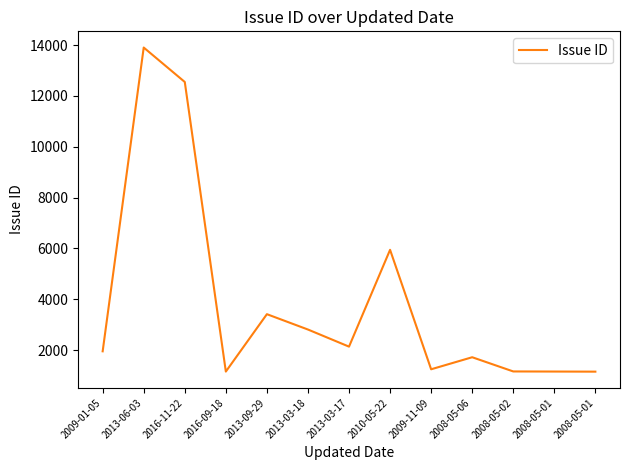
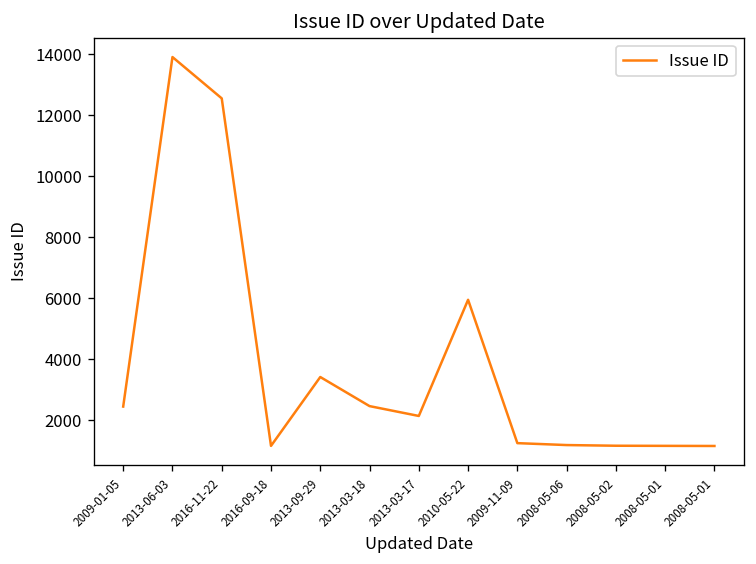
2009-01-05: 2000 -> 2400
2013-03-18: 2800 -> 2500
2008-05-06: 1700 -> 1200
